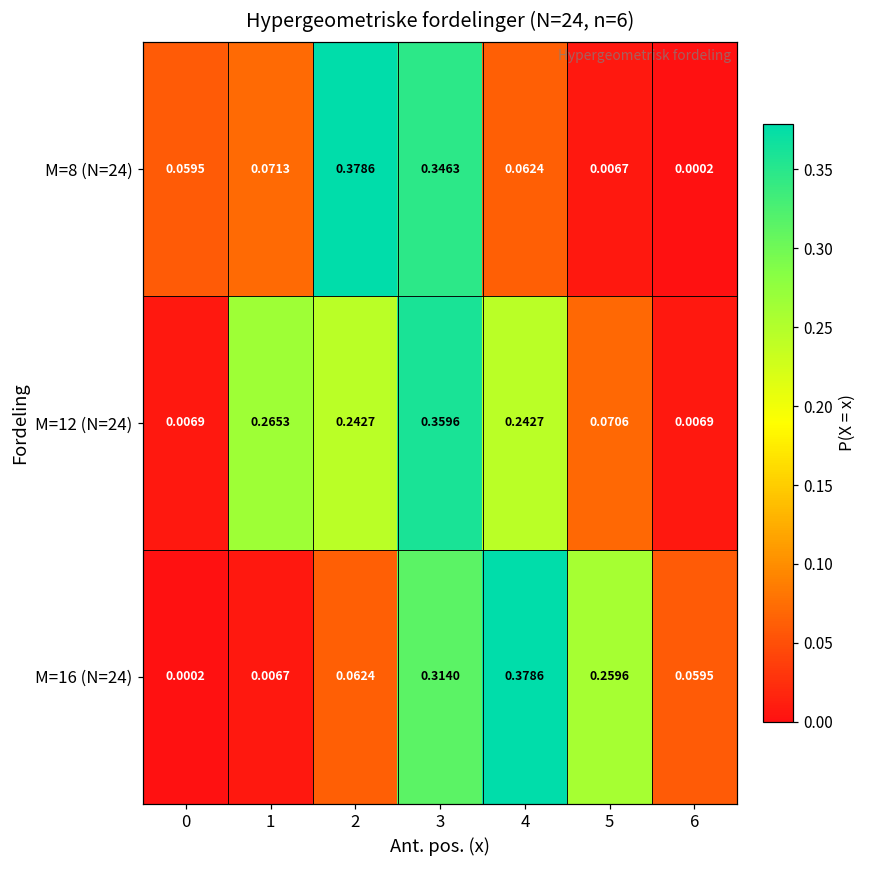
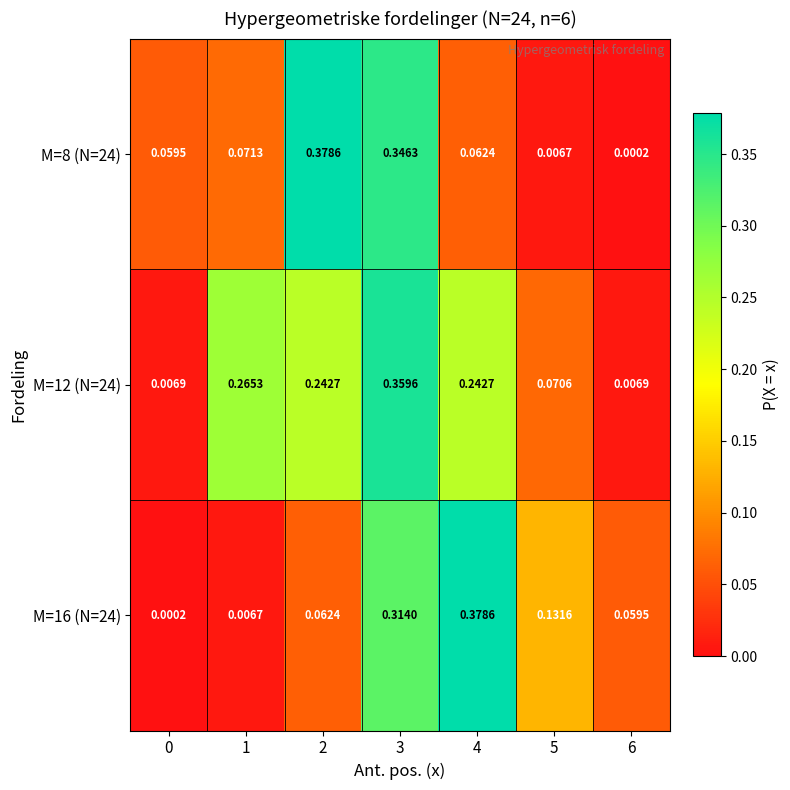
M=16 (N=24), 5: 0.2596 -> 0.1316
